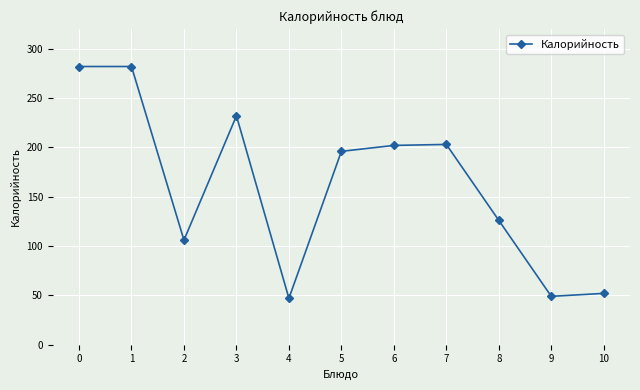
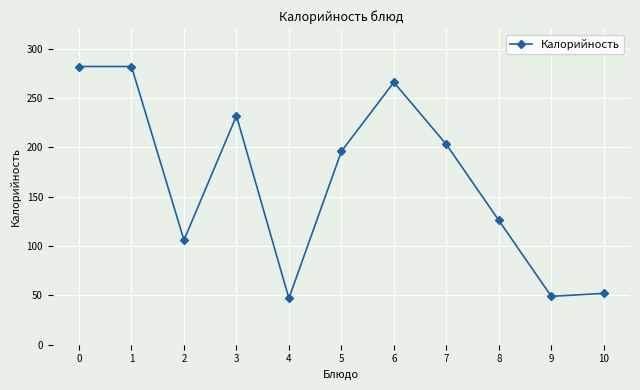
6: 200 -> 270
